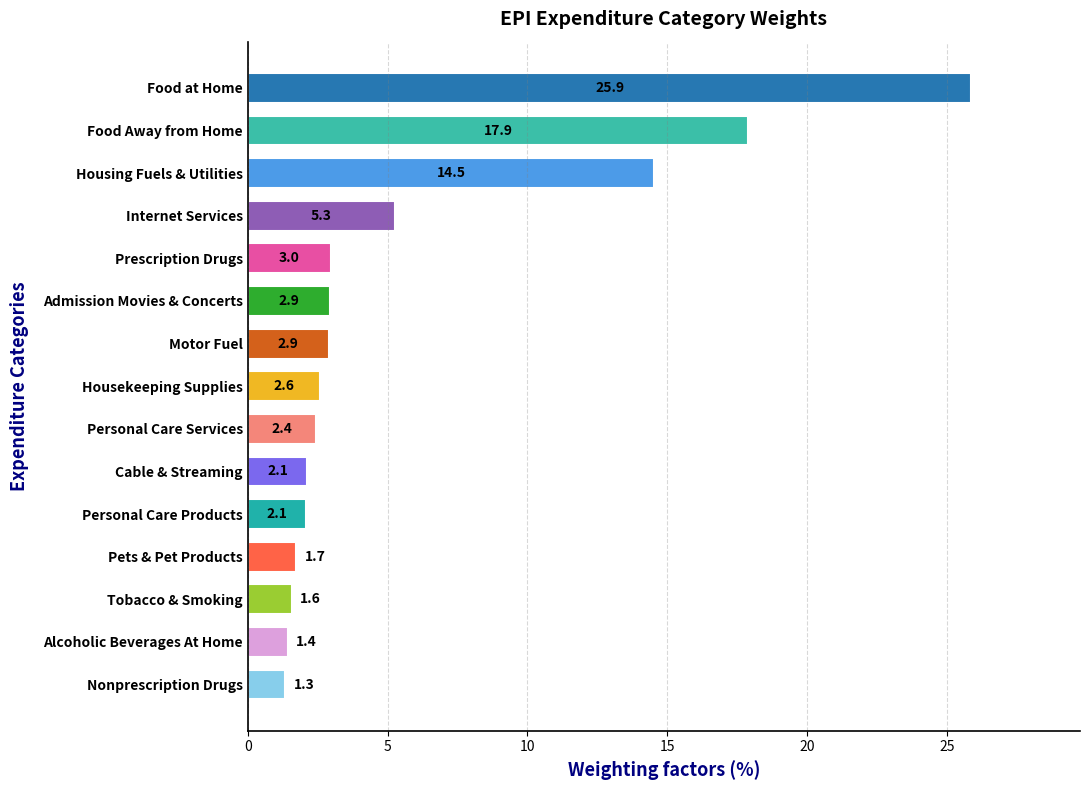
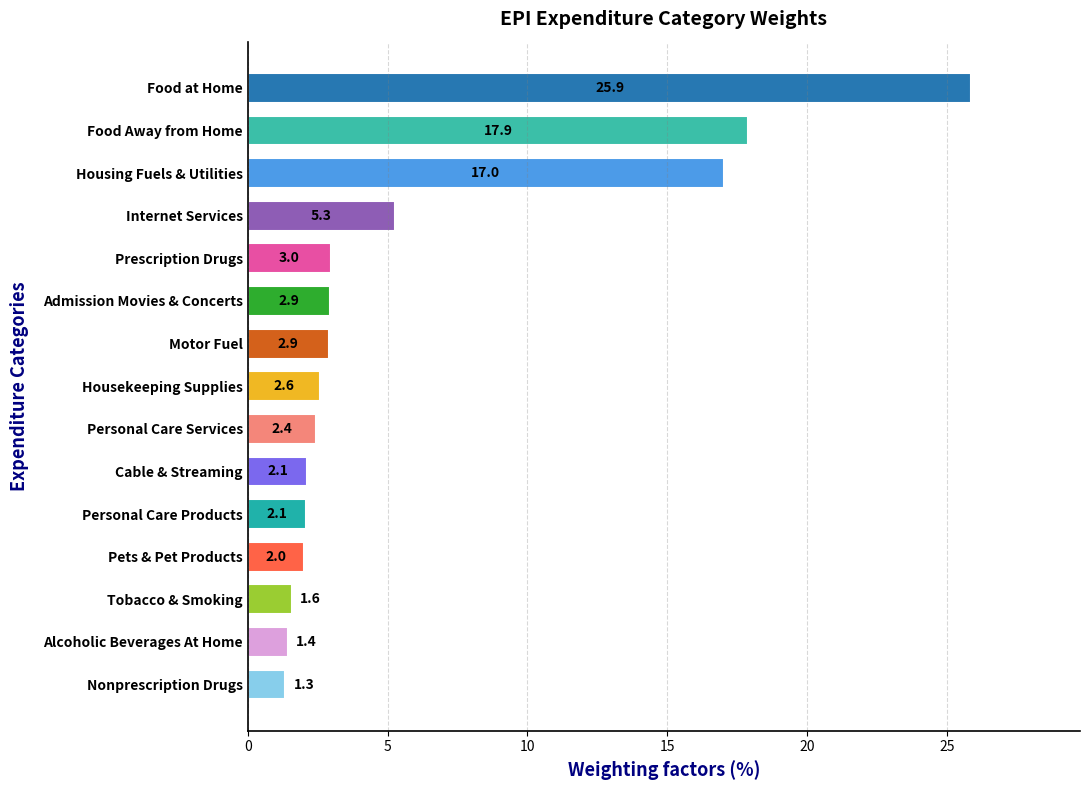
Housing Fuels & Utilities: 14.5 -> 17.0
Pets & Pet Products: 1.7 -> 2.0
